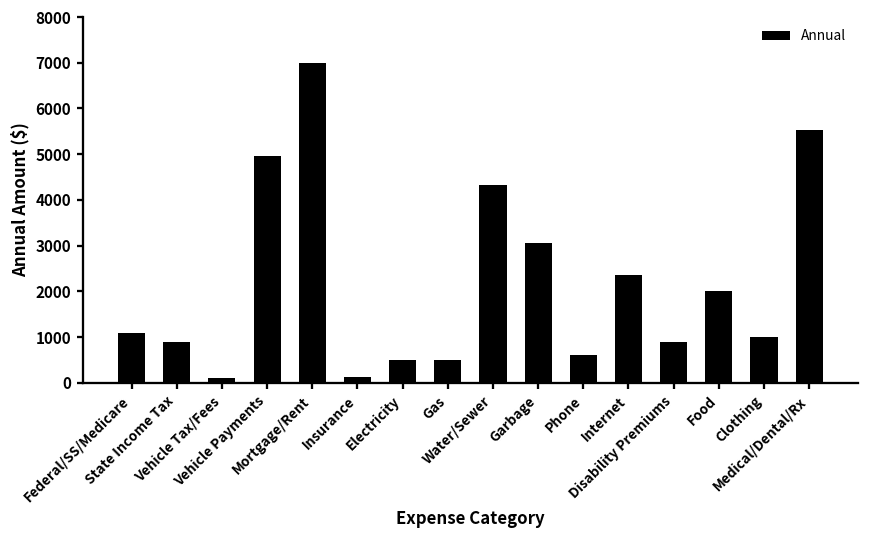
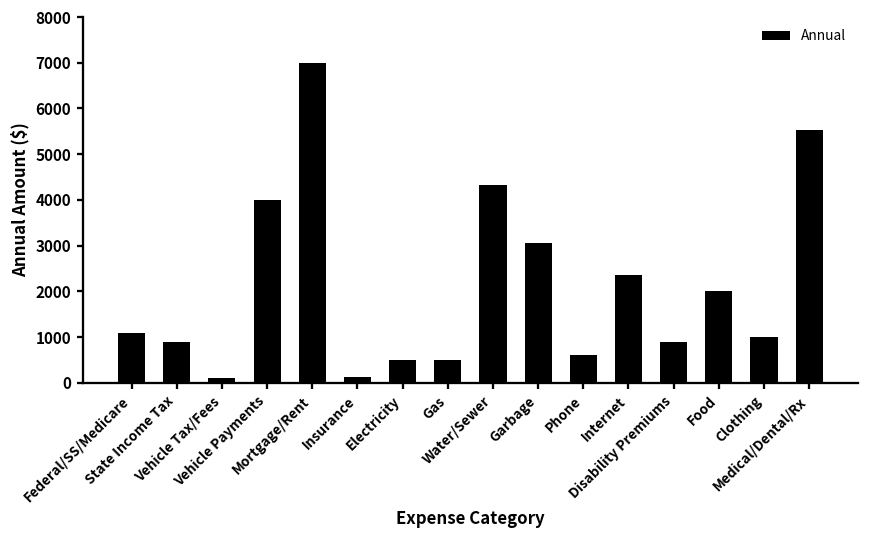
Vehicle Payments: 5000 -> 4000
